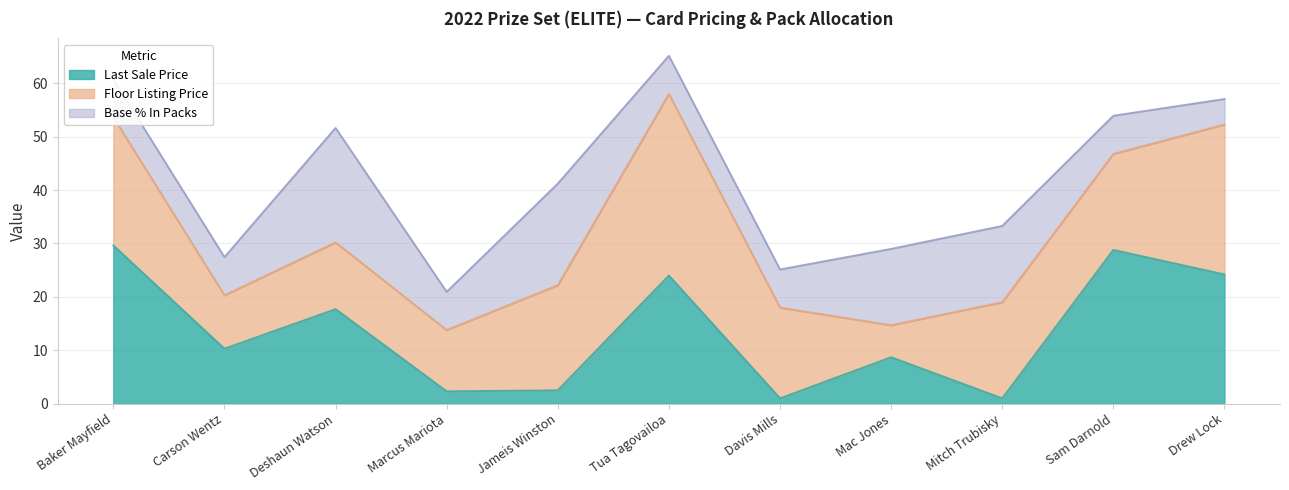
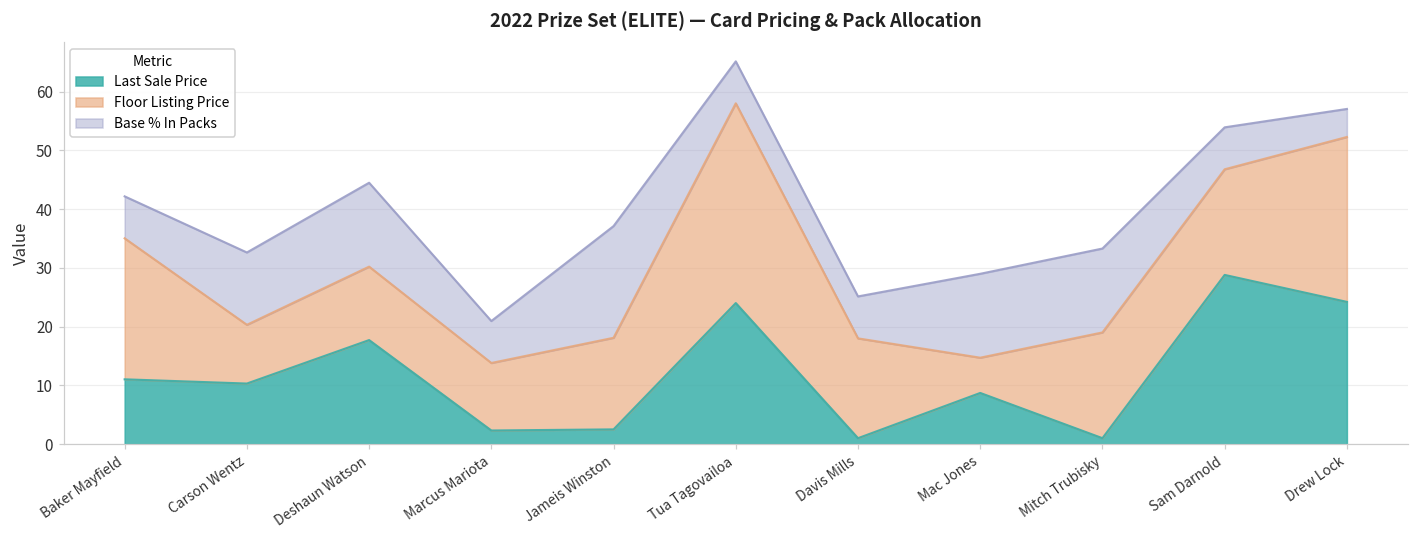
Last Sale Price, Baker Mayfield: 30 -> 11
Base % In Packs, Carson Wentz: 7 -> 12
Base % In Packs, Deshaun Watson: 21 -> 14
Floor Listing Price, Jameis Winston: 20 -> 16
